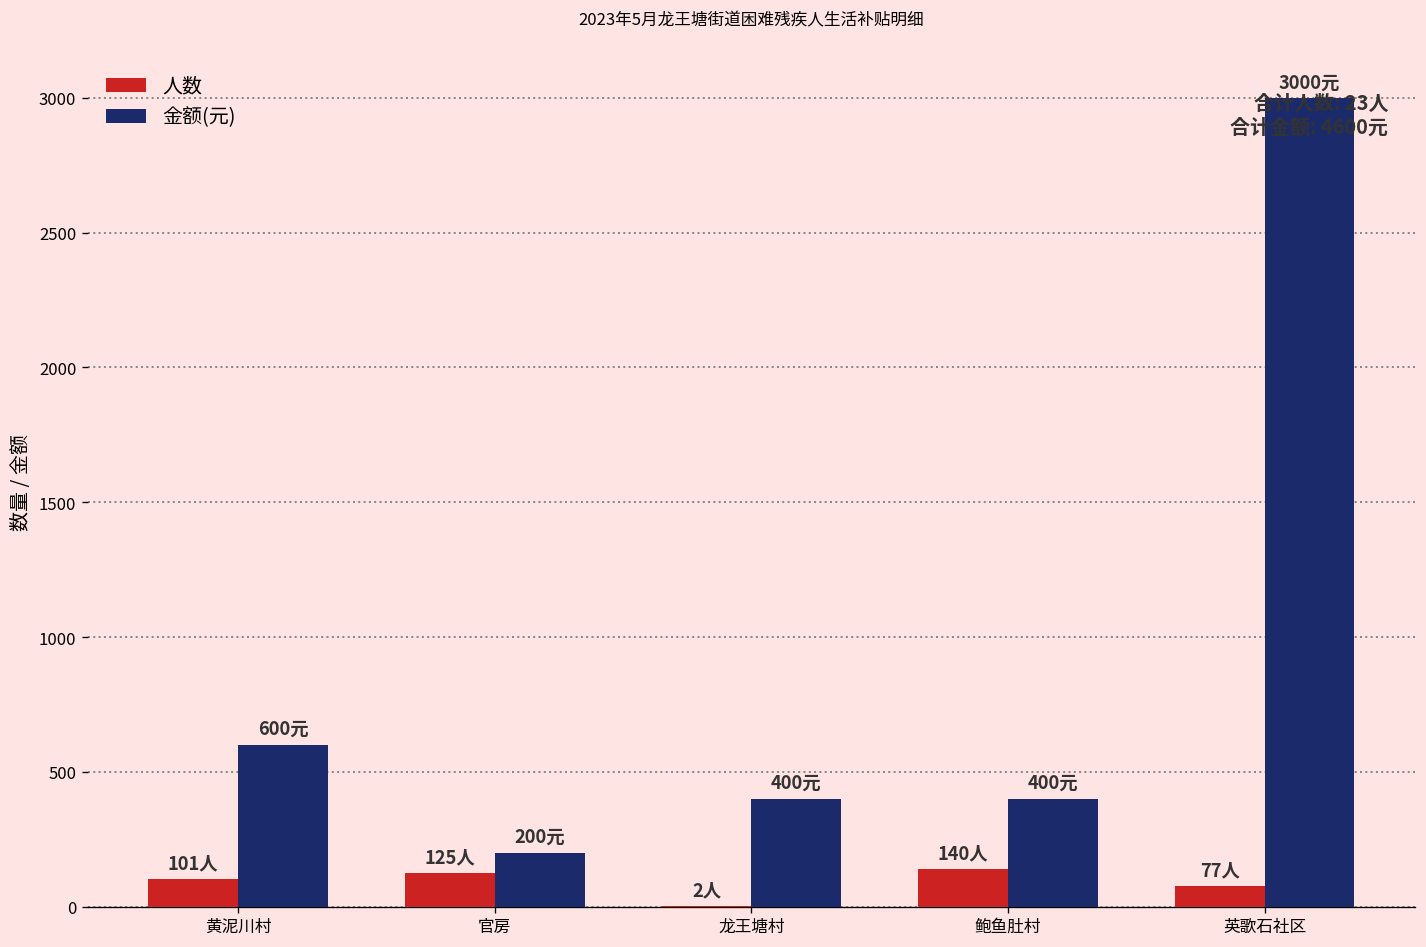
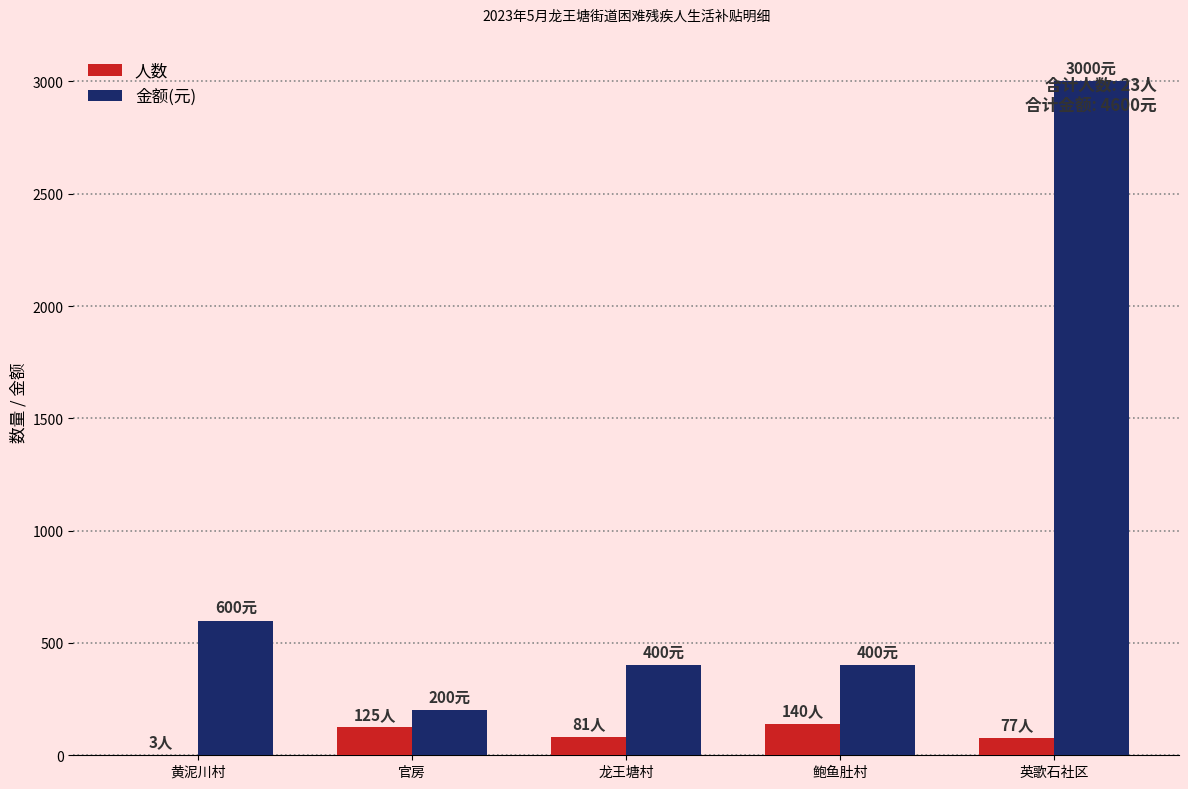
人数, 黄泥川村: 101人 -> 3人
人数, 龙王塘村: 2人 -> 81人
